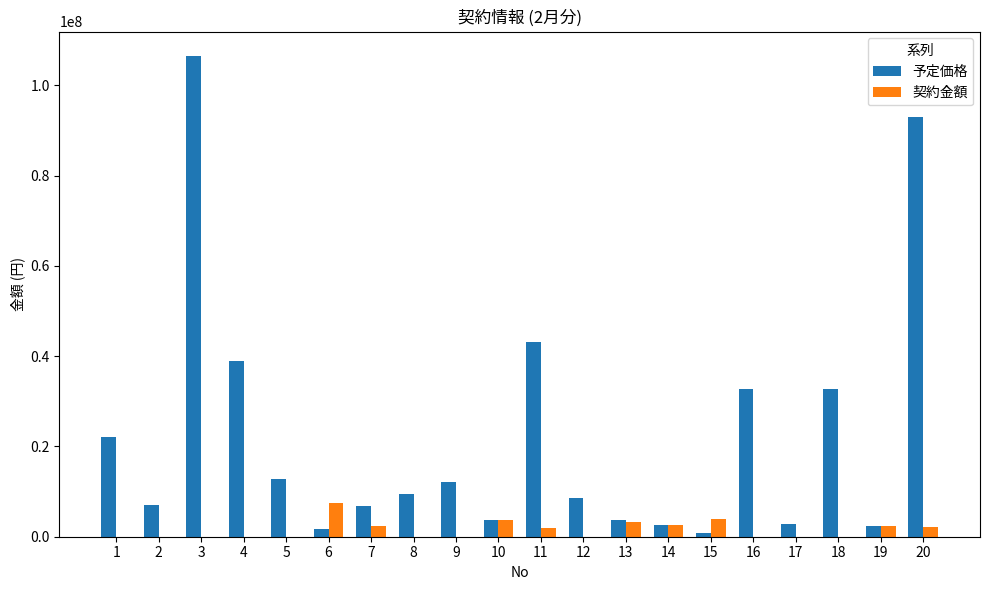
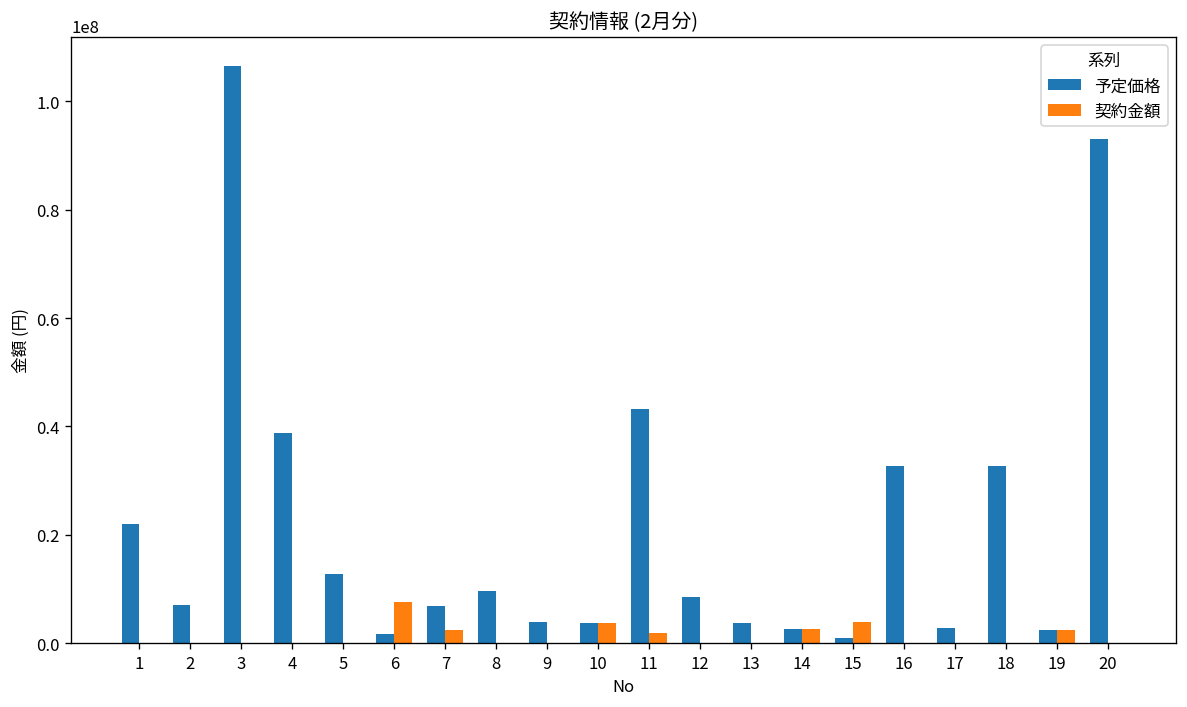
予定価格, 9: 12000000 -> 4000000
契約金額, 13: 3000000 -> 0
契約金額, 20: 2000000 -> 0
